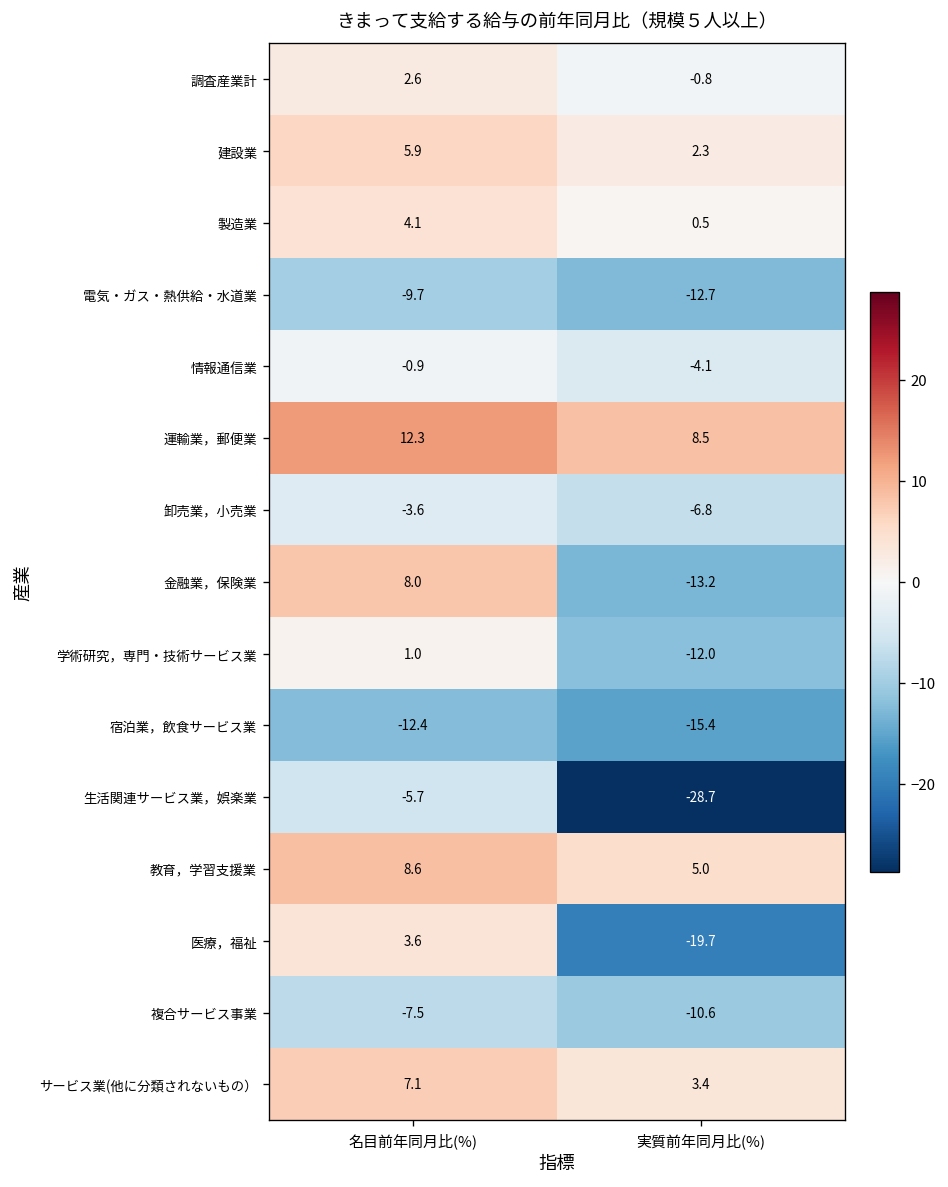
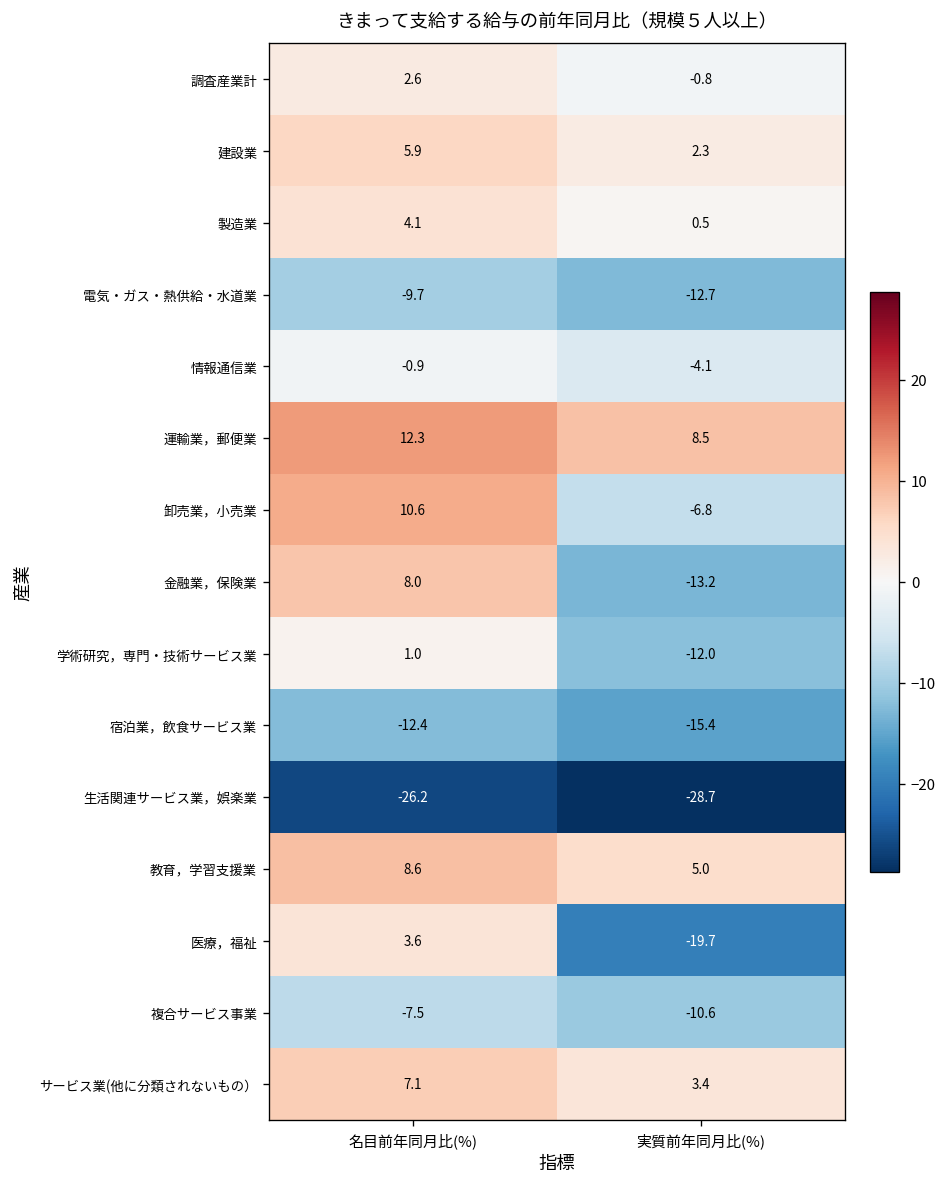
卸売業，小売業, 名目前年同月比(%): -3.6 -> 10.6
生活関連サービス業，娯楽業, 名目前年同月比(%): -5.7 -> -26.2
